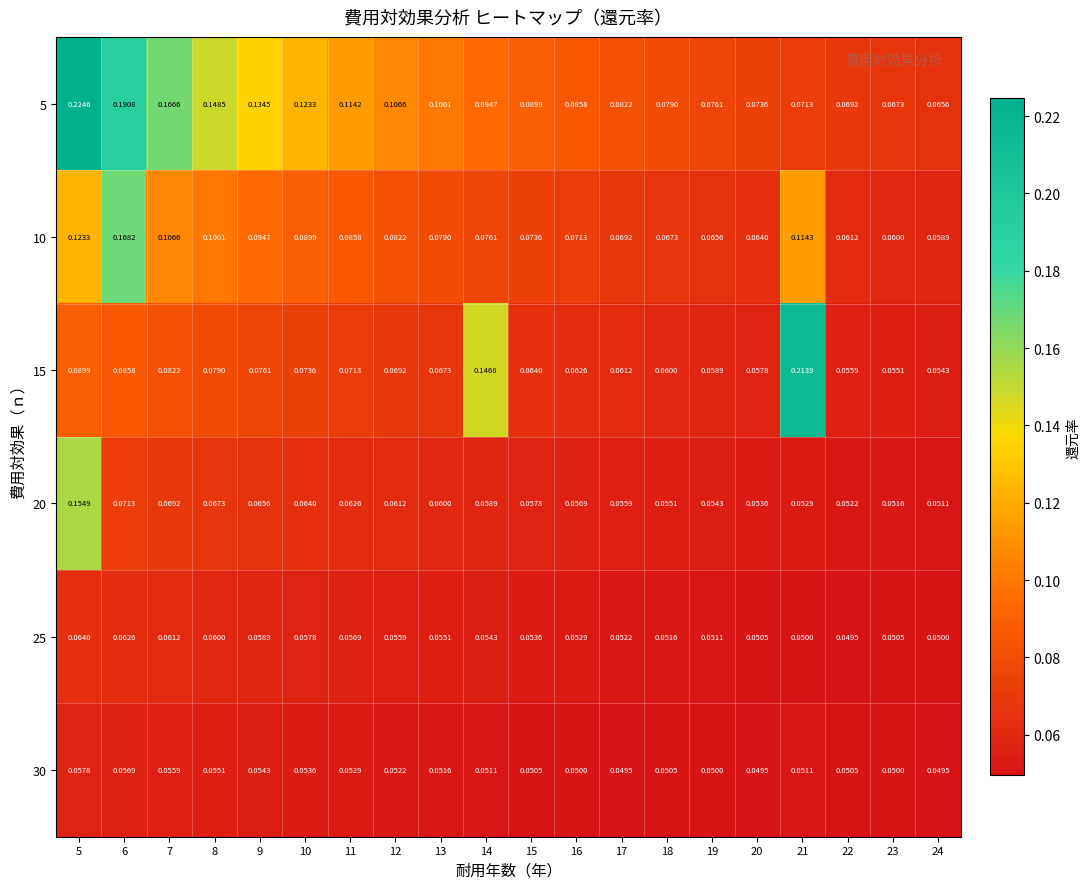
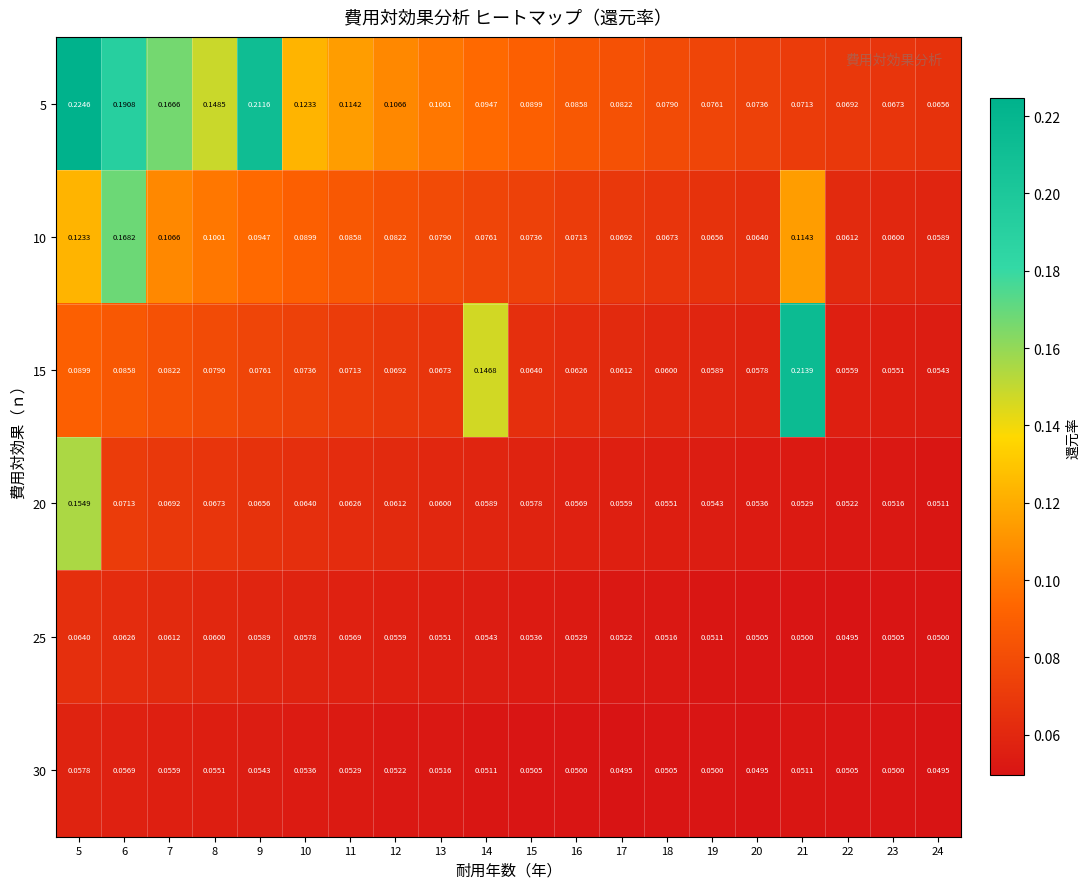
5, 9: 0.1345 -> 0.2116
